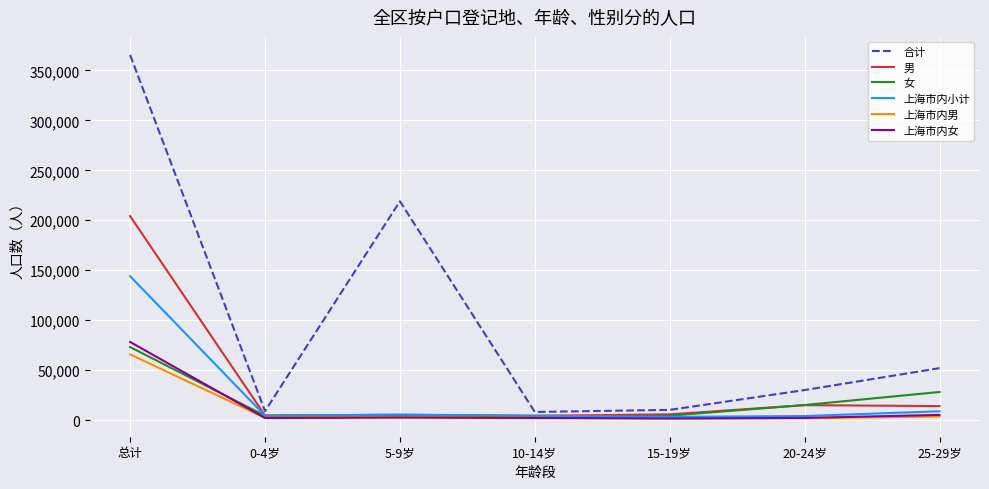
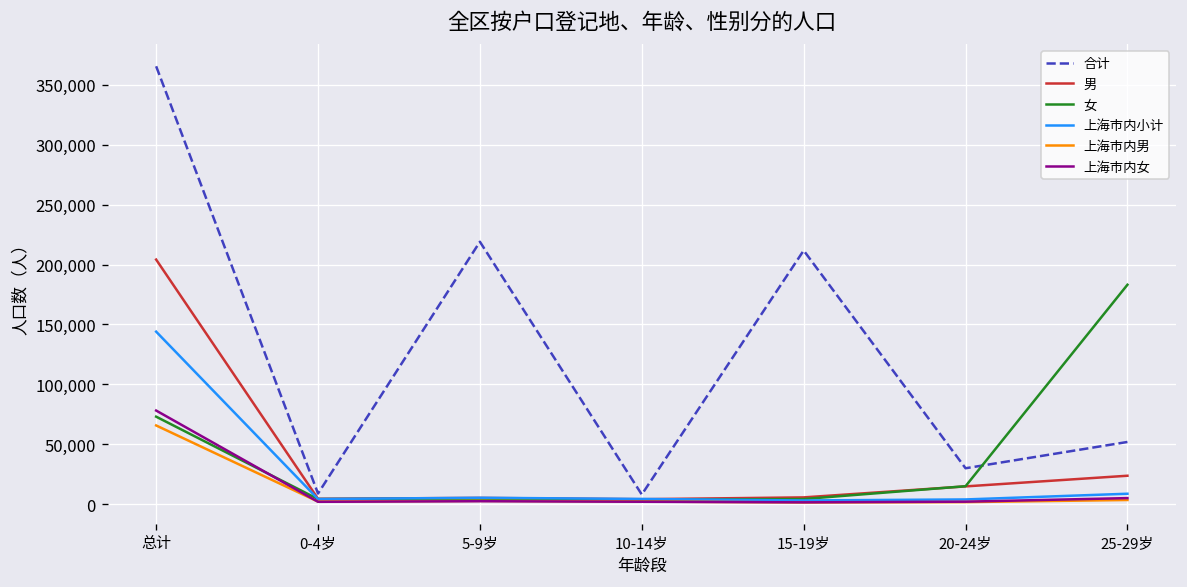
合计, 15-19岁: 10,000 -> 210,000
男, 25-29岁: 10,000 -> 20,000
女, 25-29岁: 30,000 -> 180,000
